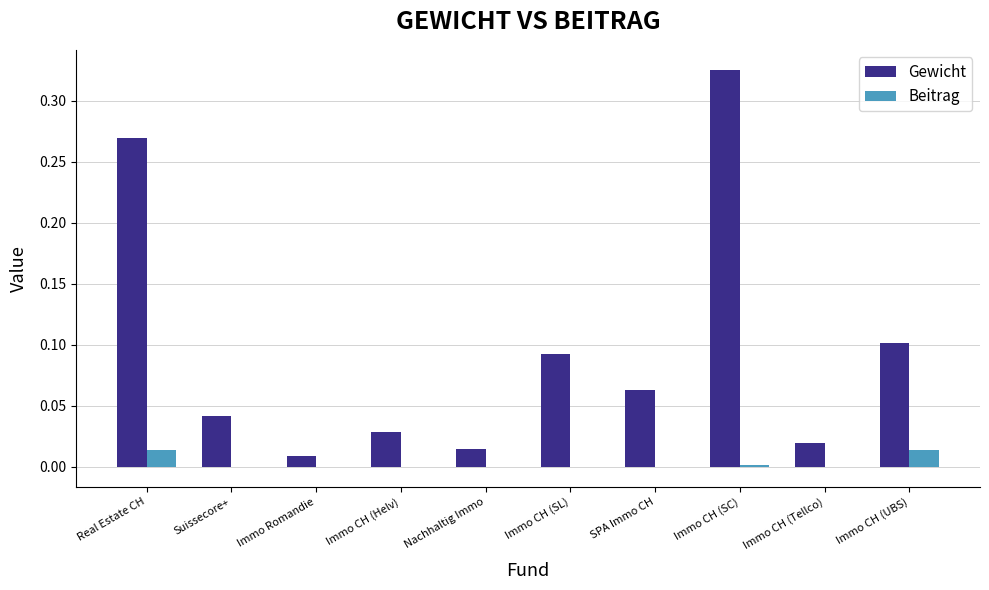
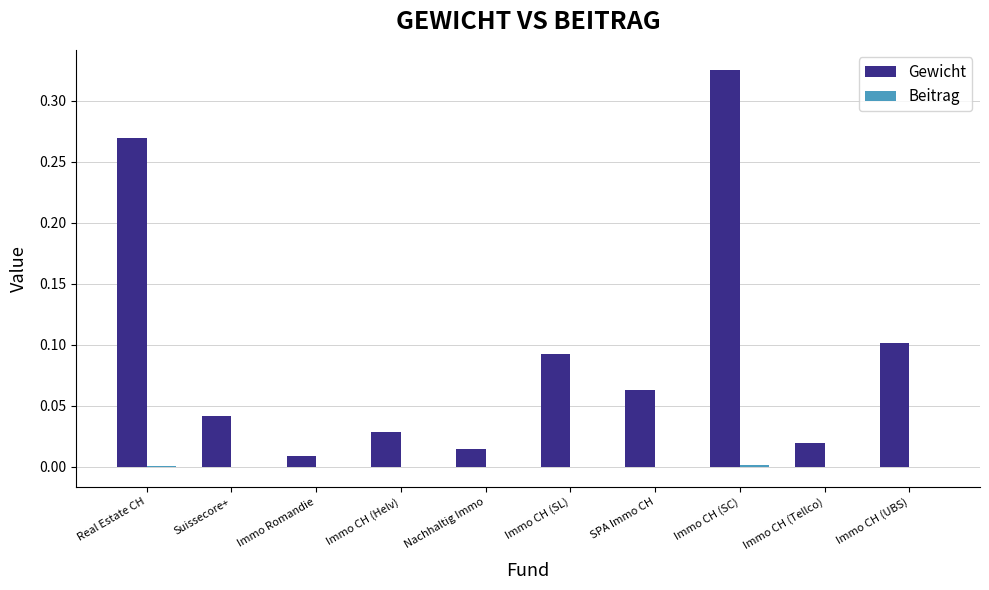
Beitrag, Real Estate CH: 0.014 -> 0.001
Beitrag, Immo CH (UBS): 0.014 -> 0.000
